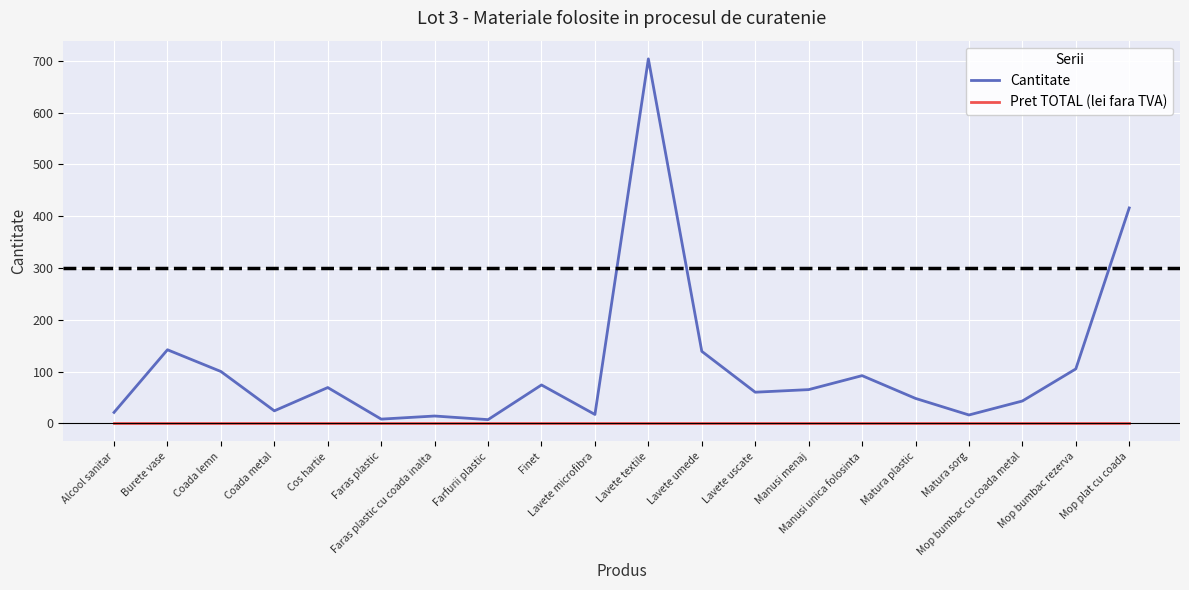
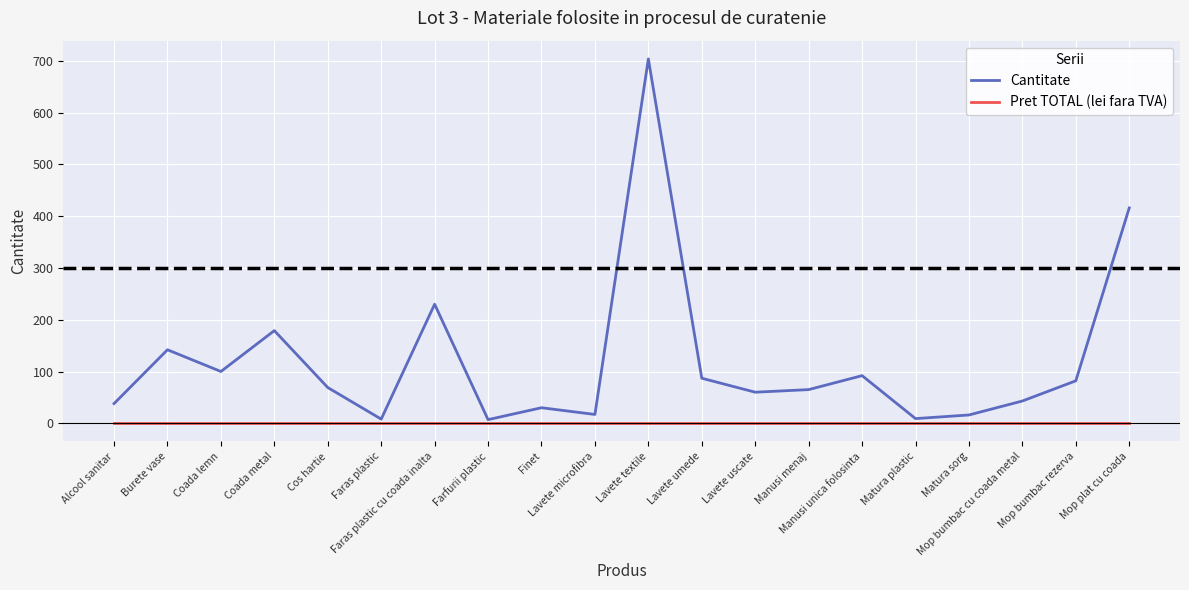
Cantitate, Alcool sanitar: 20 -> 40
Cantitate, Coada metal: 20 -> 180
Cantitate, Faras plastic cu coada inalta: 10 -> 230
Cantitate, Finet: 70 -> 30
Cantitate, Lavete umede: 140 -> 90
Cantitate, Matura plastic: 50 -> 10
Cantitate, Mop bumbac rezerva: 110 -> 80
